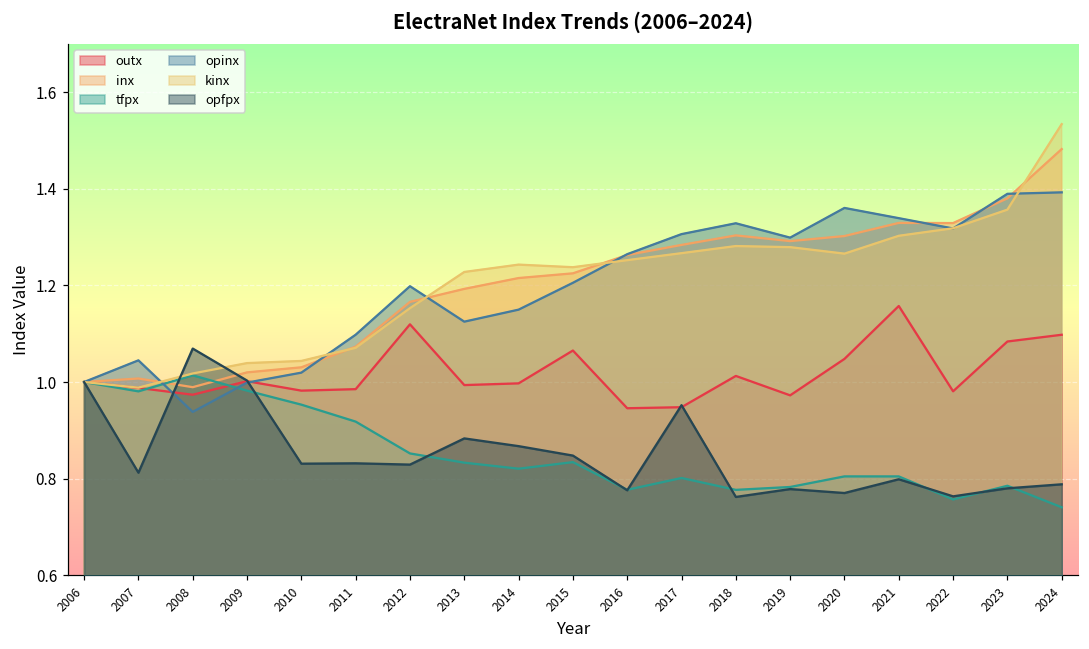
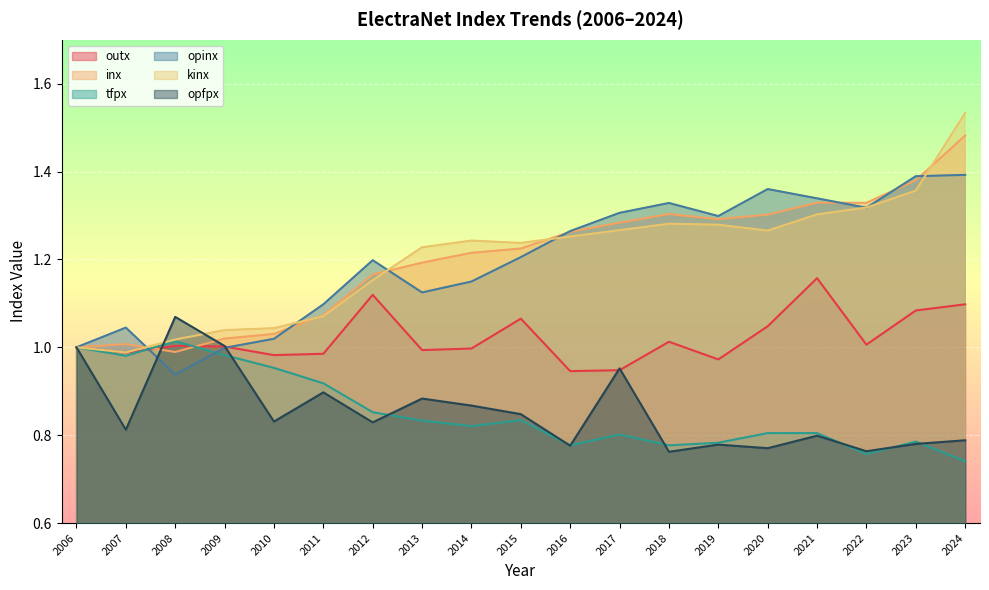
outx, 2008: 0.97 -> 1.00
opfpx, 2011: 0.83 -> 0.90
outx, 2022: 0.98 -> 1.01
